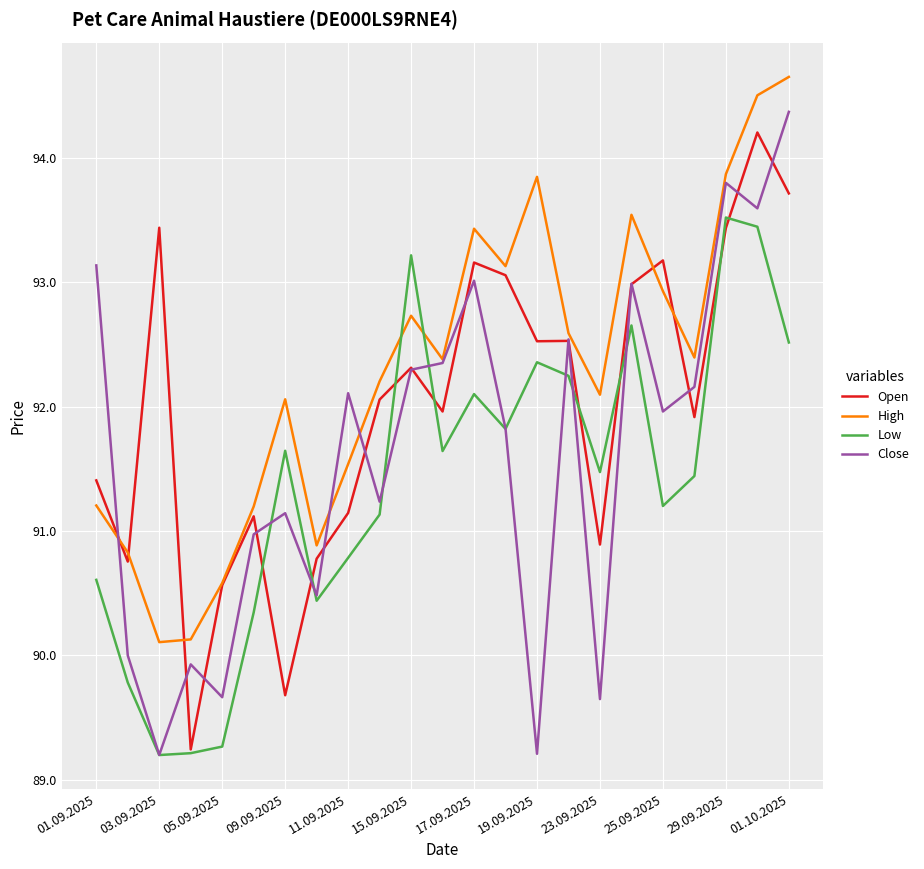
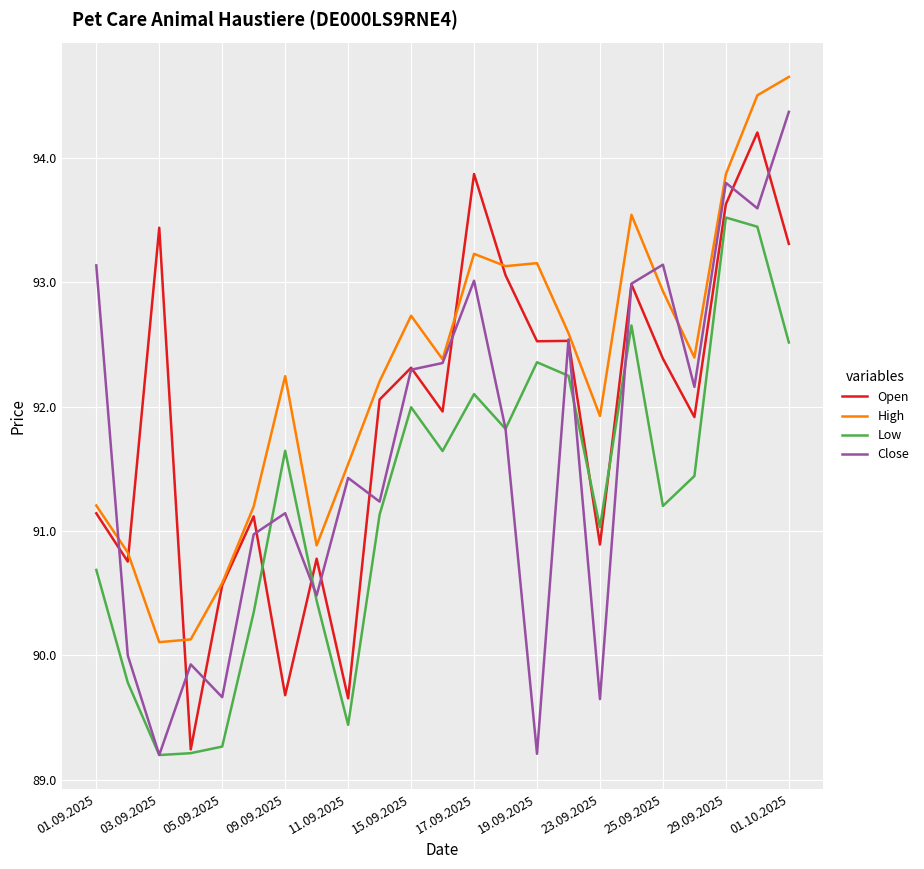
Open, 01.09.2025: 91.41 -> 91.14
Low, 01.09.2025: 90.61 -> 90.69
High, 09.09.2025: 92.06 -> 92.25
Open, 11.09.2025: 91.15 -> 89.65
Low, 11.09.2025: 90.78 -> 89.44
Close, 11.09.2025: 92.11 -> 91.43
Low, 15.09.2025: 93.22 -> 92.00
Open, 17.09.2025: 93.16 -> 93.87
High, 17.09.2025: 93.43 -> 93.23
High, 19.09.2025: 93.85 -> 93.15
High, 23.09.2025: 92.10 -> 91.93
Low, 23.09.2025: 91.47 -> 91.03
Open, 25.09.2025: 93.18 -> 92.39
Close, 25.09.2025: 91.96 -> 93.14
Open, 29.09.2025: 93.44 -> 93.63
Open, 01.10.2025: 93.72 -> 93.31
